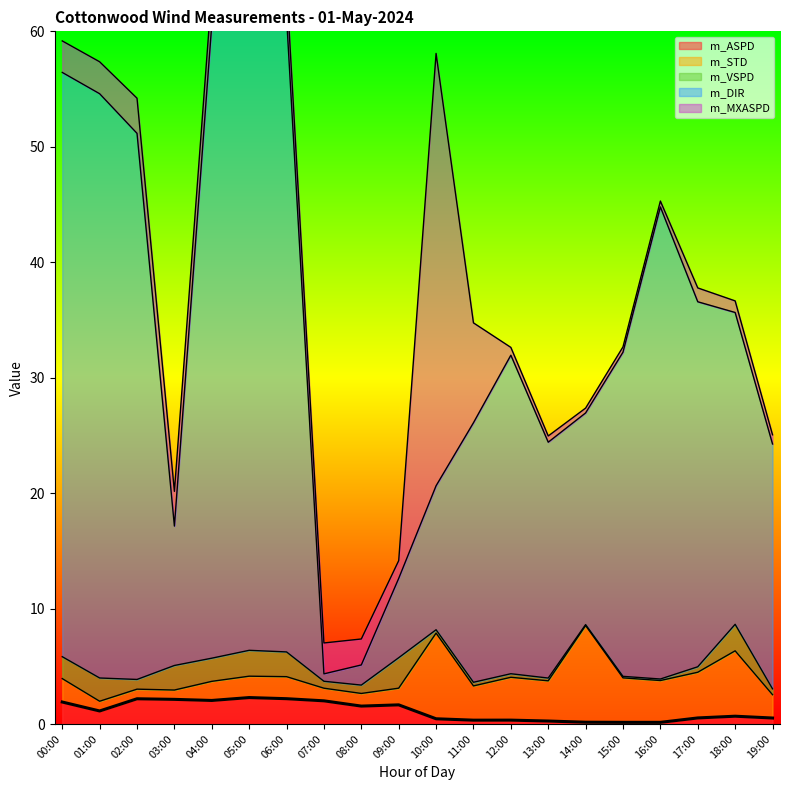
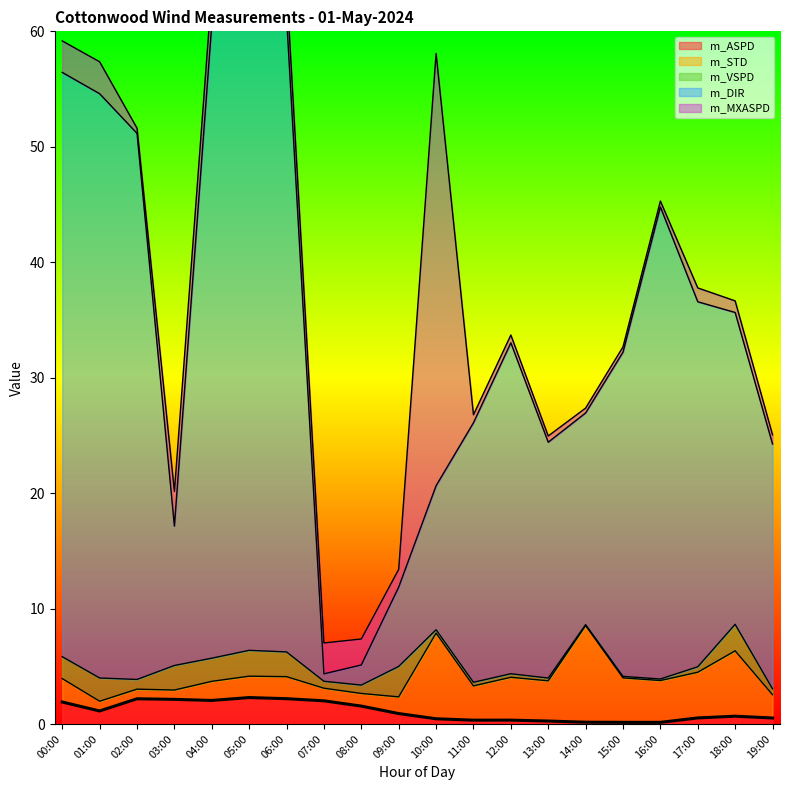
m_MXASPD, 02:00: 3.0 -> 0.4
m_ASPD, 09:00: 1.7 -> 0.9
m_MXASPD, 11:00: 8.7 -> 0.7
m_DIR, 12:00: 27.6 -> 28.7
